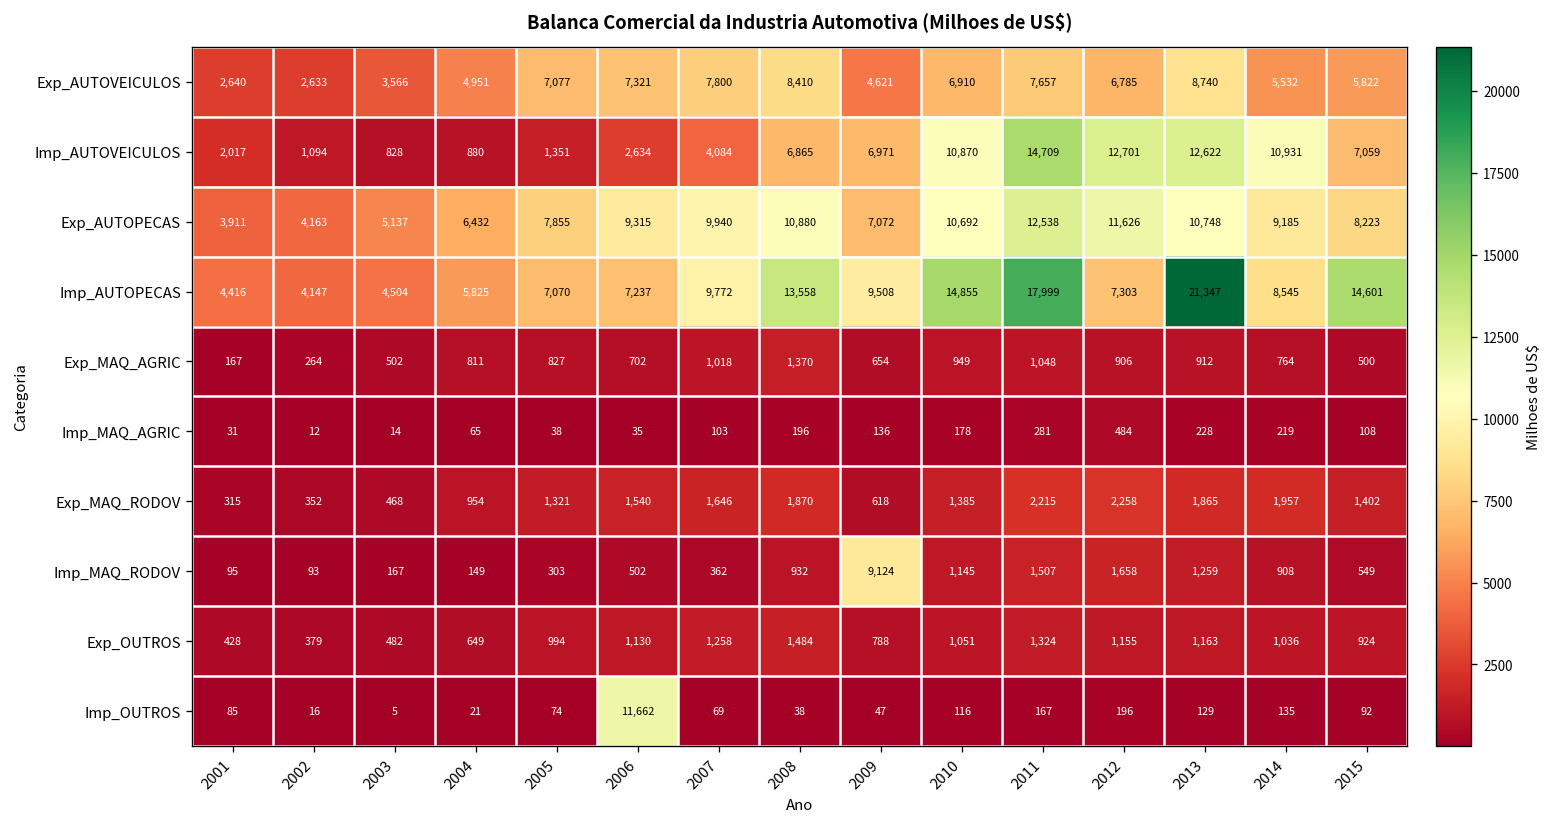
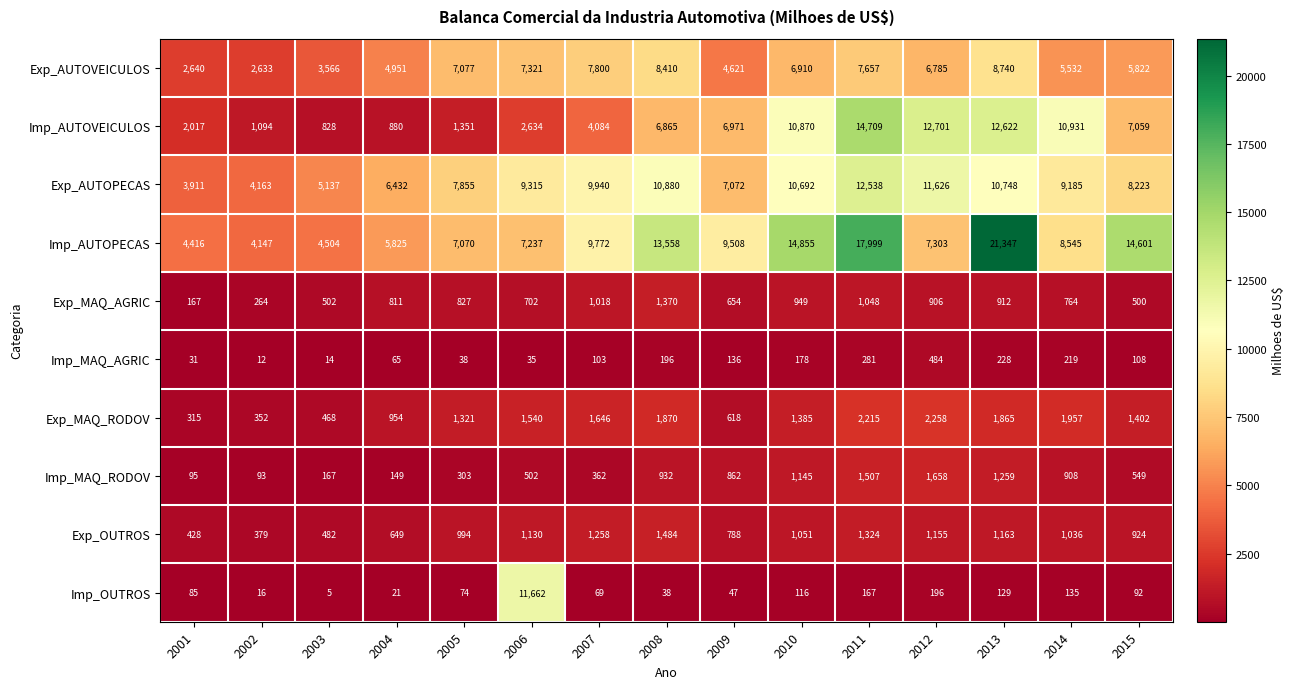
Imp_MAQ_RODOV, 2009: 9,124 -> 862
